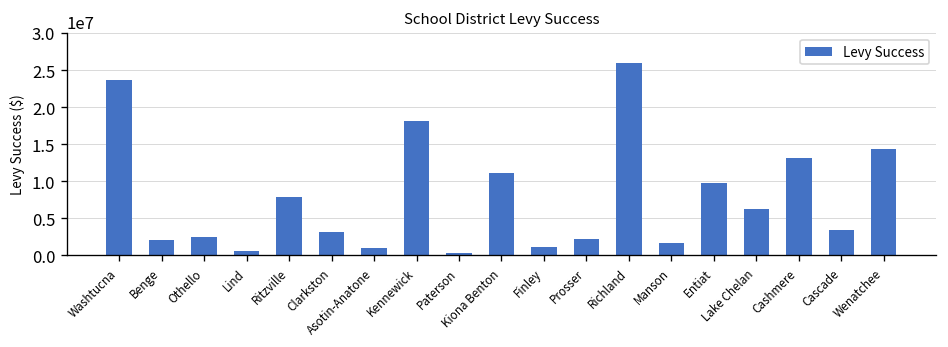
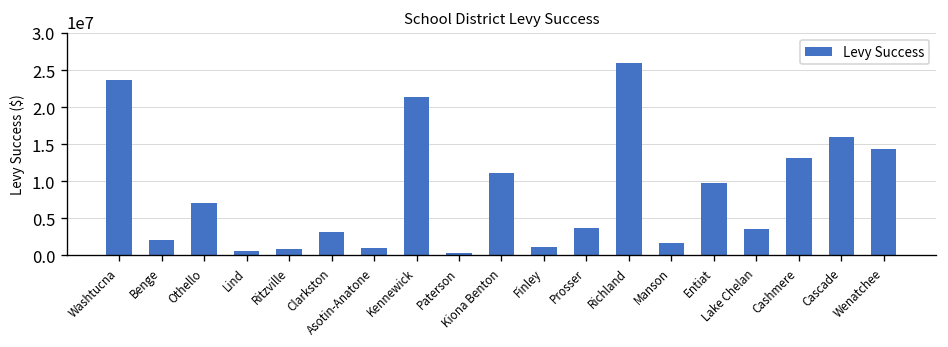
Othello: 2000000 -> 7000000
Ritzville: 8000000 -> 1000000
Kennewick: 18000000 -> 21000000
Prosser: 2000000 -> 4000000
Lake Chelan: 6000000 -> 4000000
Cascade: 3000000 -> 16000000
